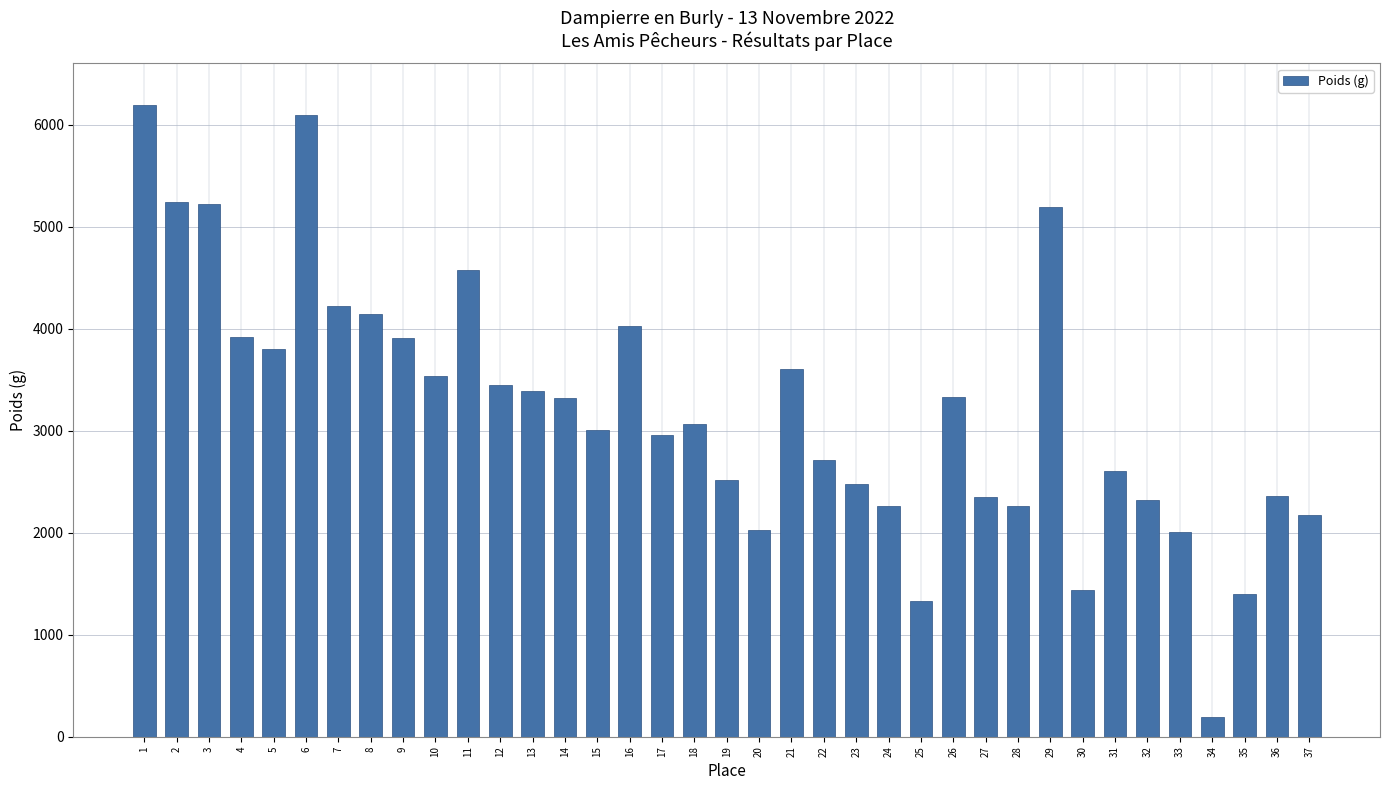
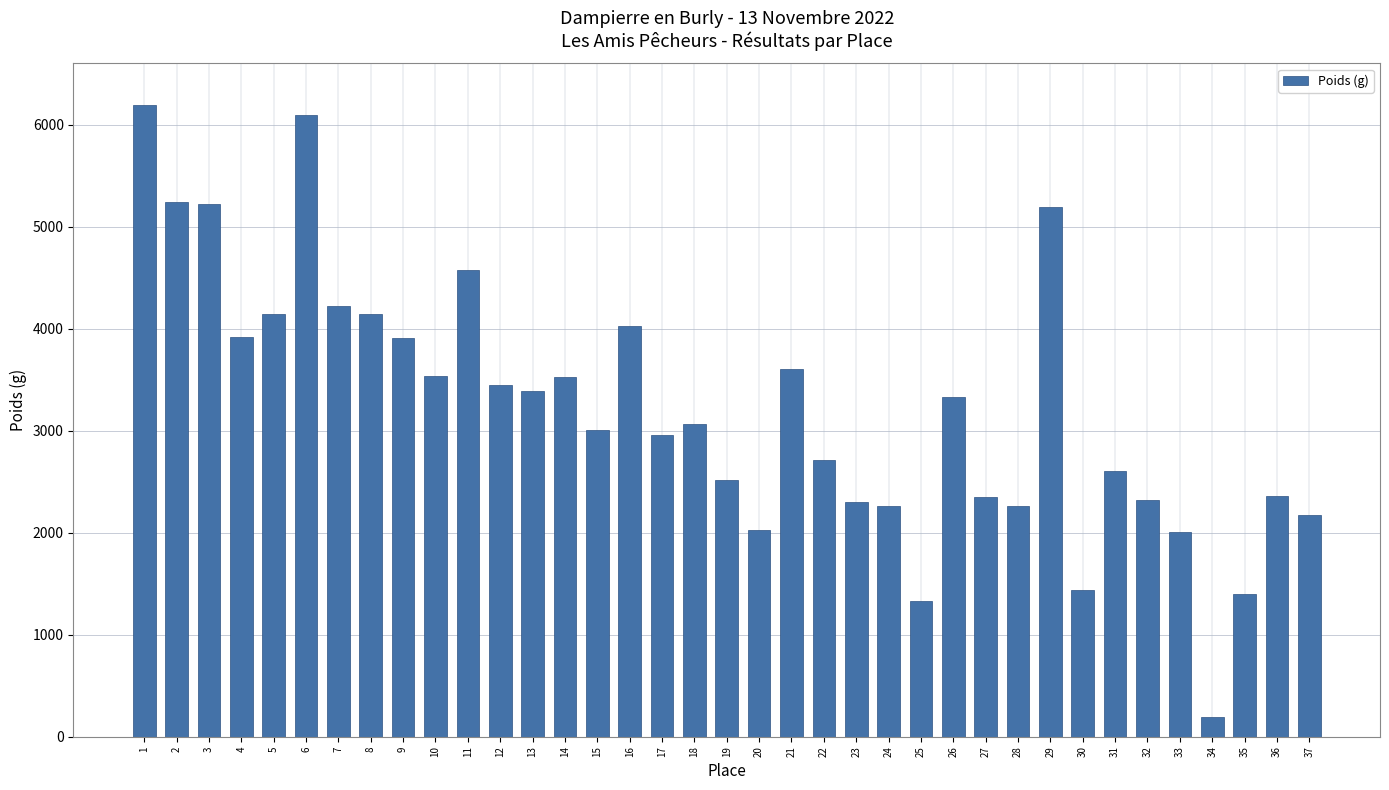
5: 3800 -> 4140
14: 3320 -> 3520
23: 2480 -> 2300
